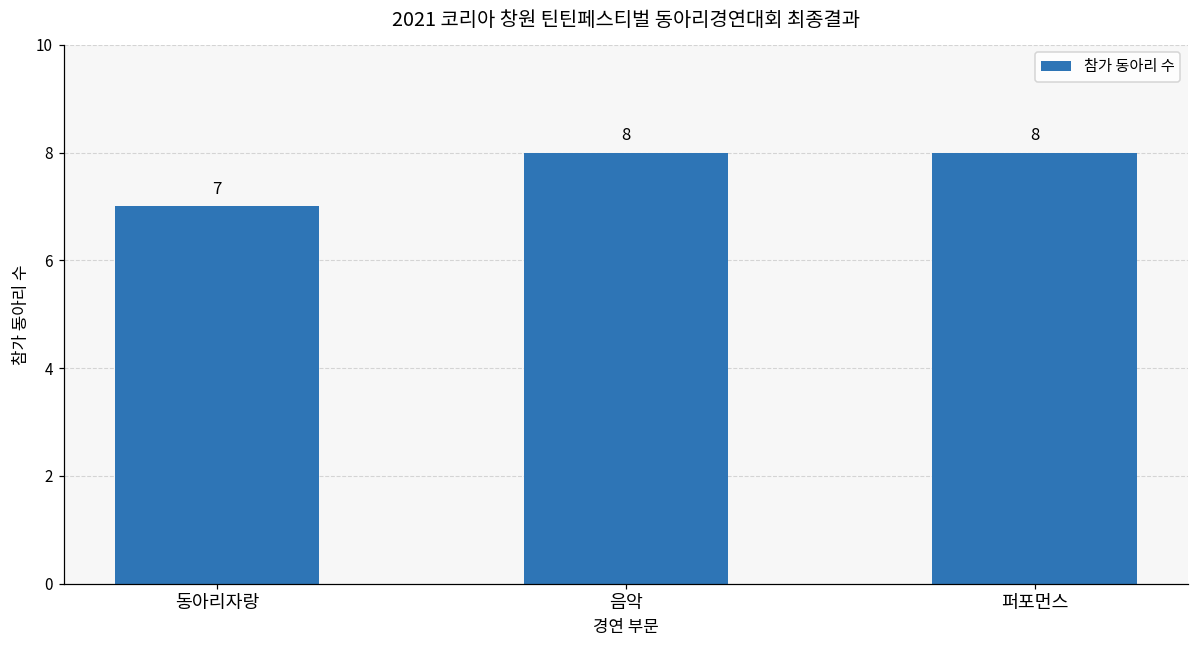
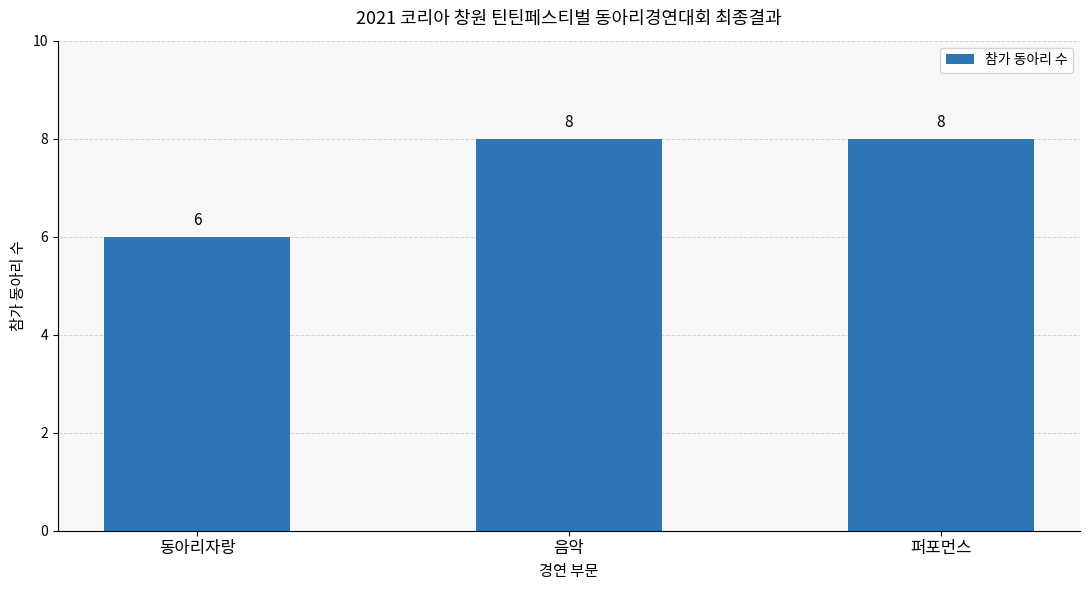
동아리자랑: 7 -> 6
